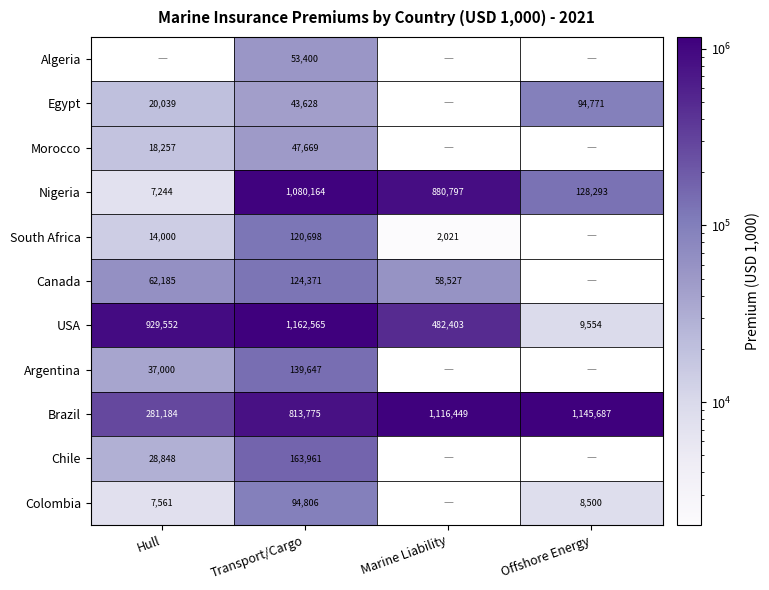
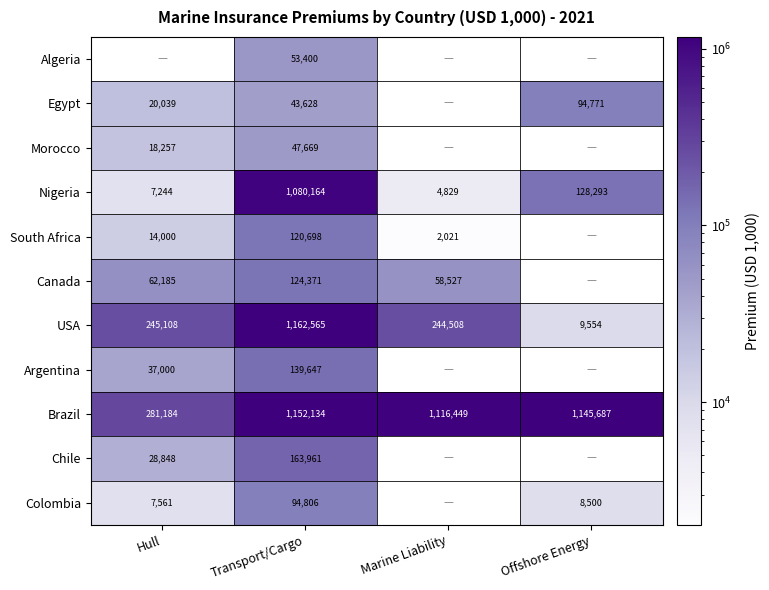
Nigeria, Marine Liability: 880,797 -> 4,829
USA, Hull: 929,552 -> 245,108
USA, Marine Liability: 482,403 -> 244,508
Brazil, Transport/Cargo: 813,775 -> 1,152,134
